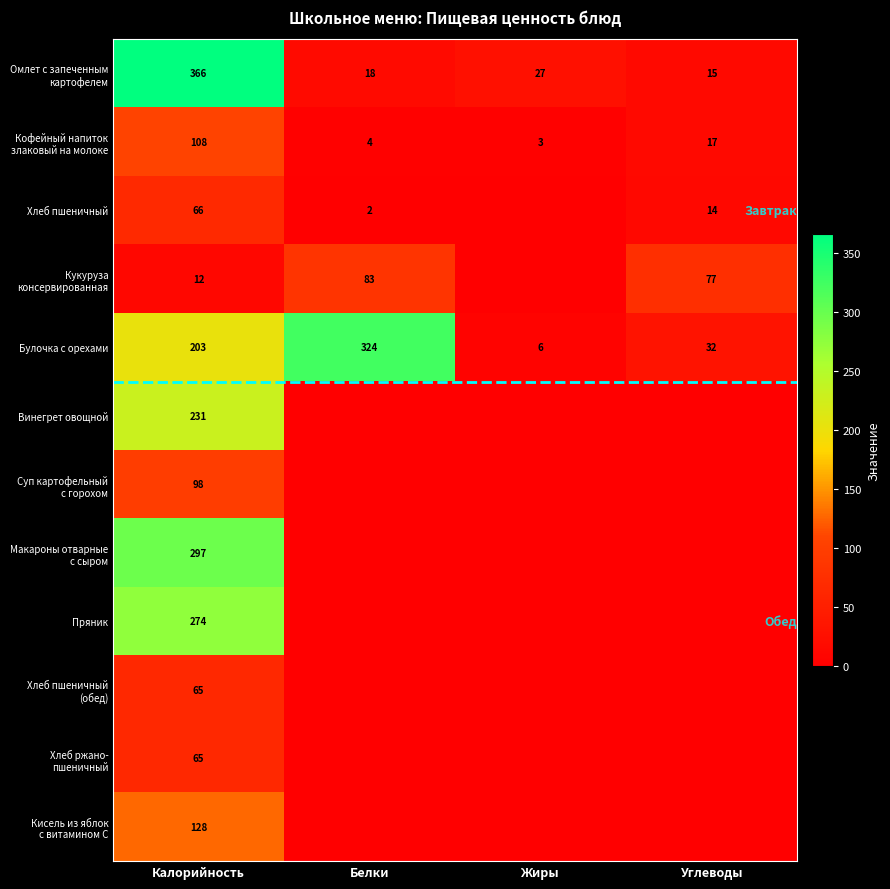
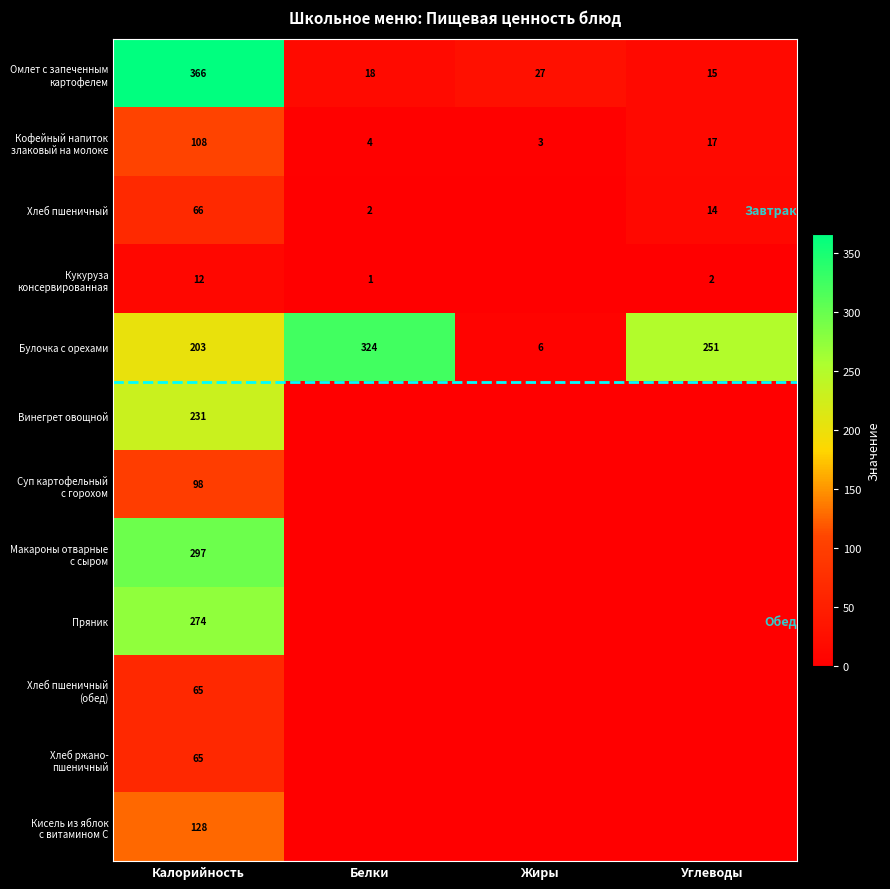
Кукуруза консервированная, Белки: 83 -> 1
Кукуруза консервированная, Углеводы: 77 -> 2
Булочка с орехами, Углеводы: 32 -> 251
